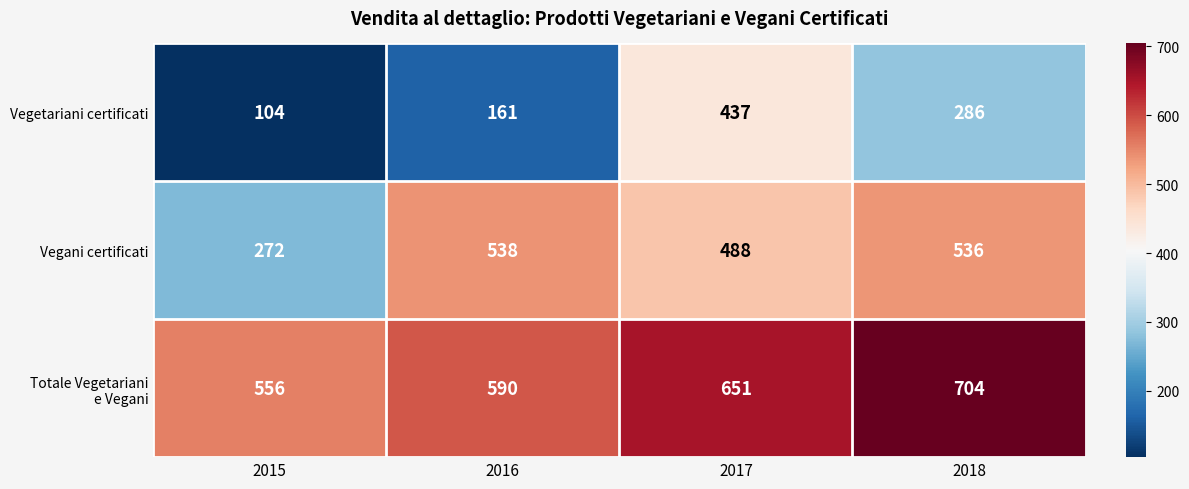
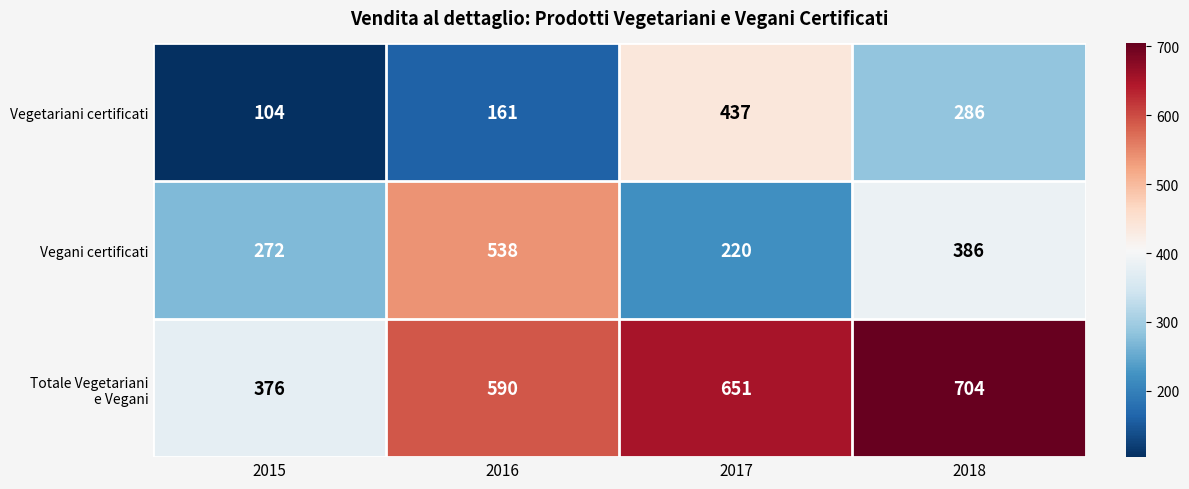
Vegani certificati, 2017: 488 -> 220
Vegani certificati, 2018: 536 -> 386
Totale Vegetariani e Vegani, 2015: 556 -> 376
